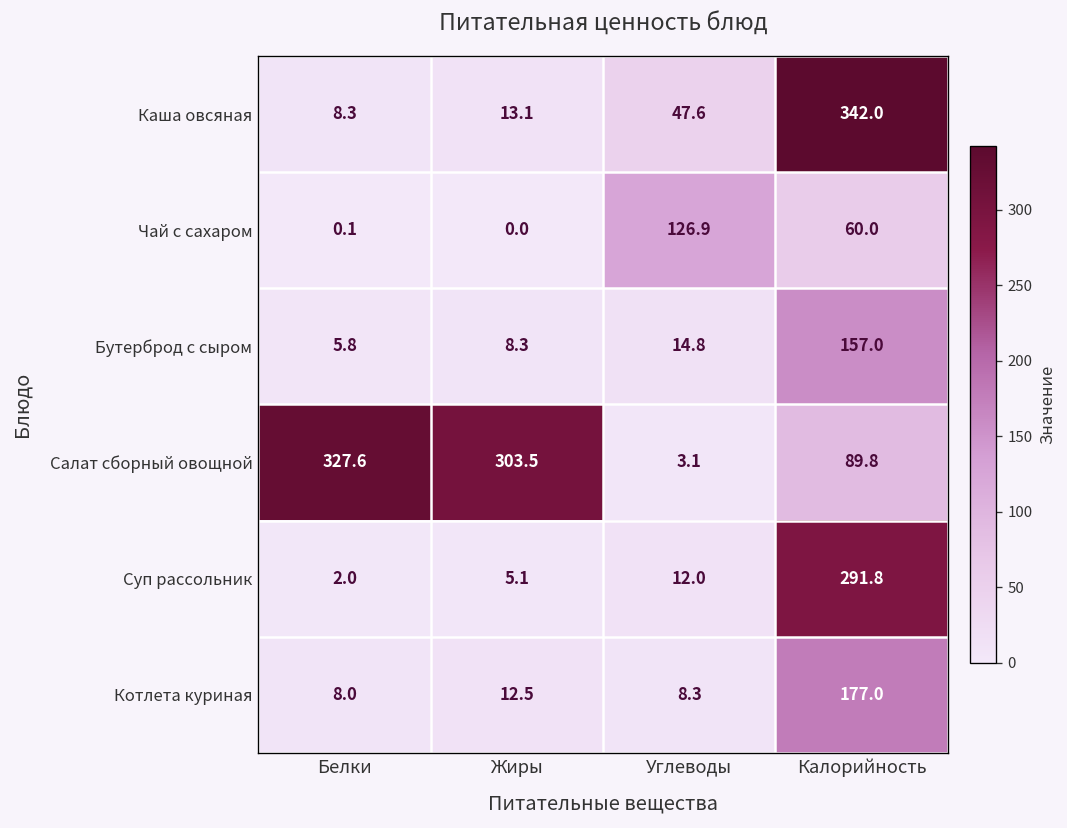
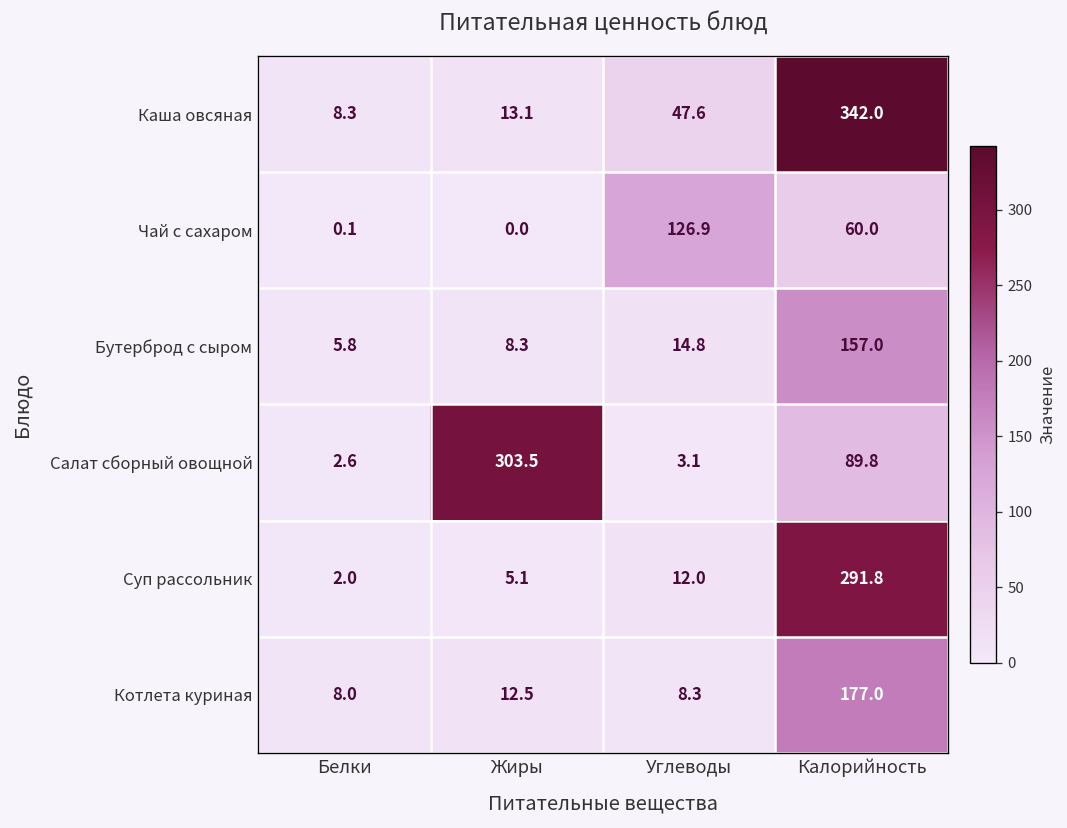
Салат сборный овощной, Белки: 327.6 -> 2.6
